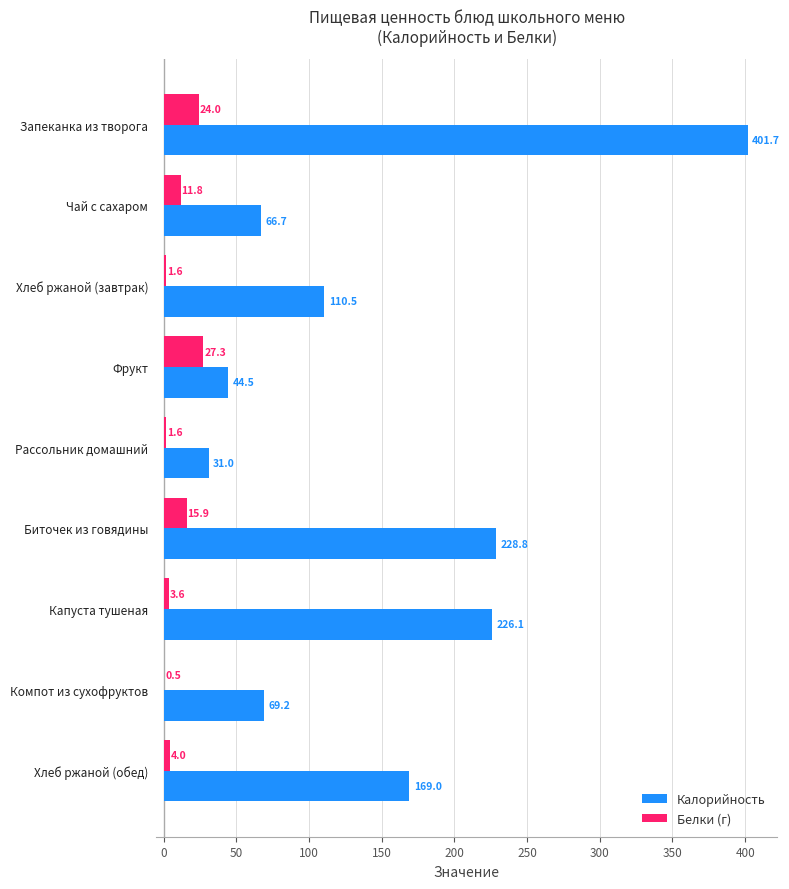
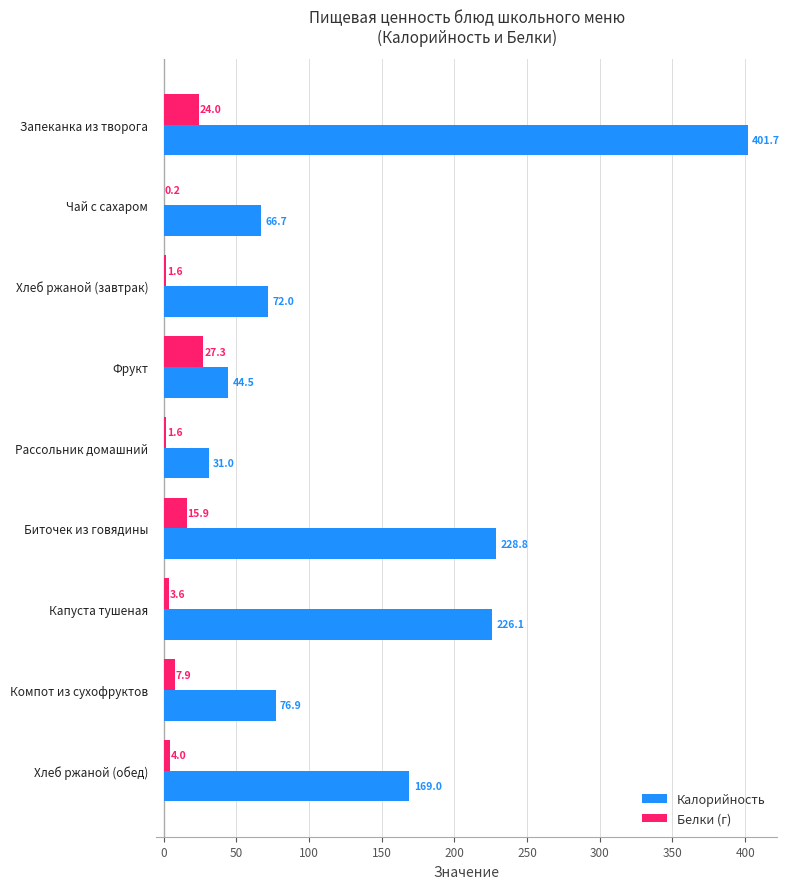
Белки (г), Чай с сахаром: 11.8 -> 0.2
Калорийность, Хлеб ржаной (завтрак): 110.5 -> 72.0
Белки (г), Компот из сухофруктов: 0.5 -> 7.9
Калорийность, Компот из сухофруктов: 69.2 -> 76.9
